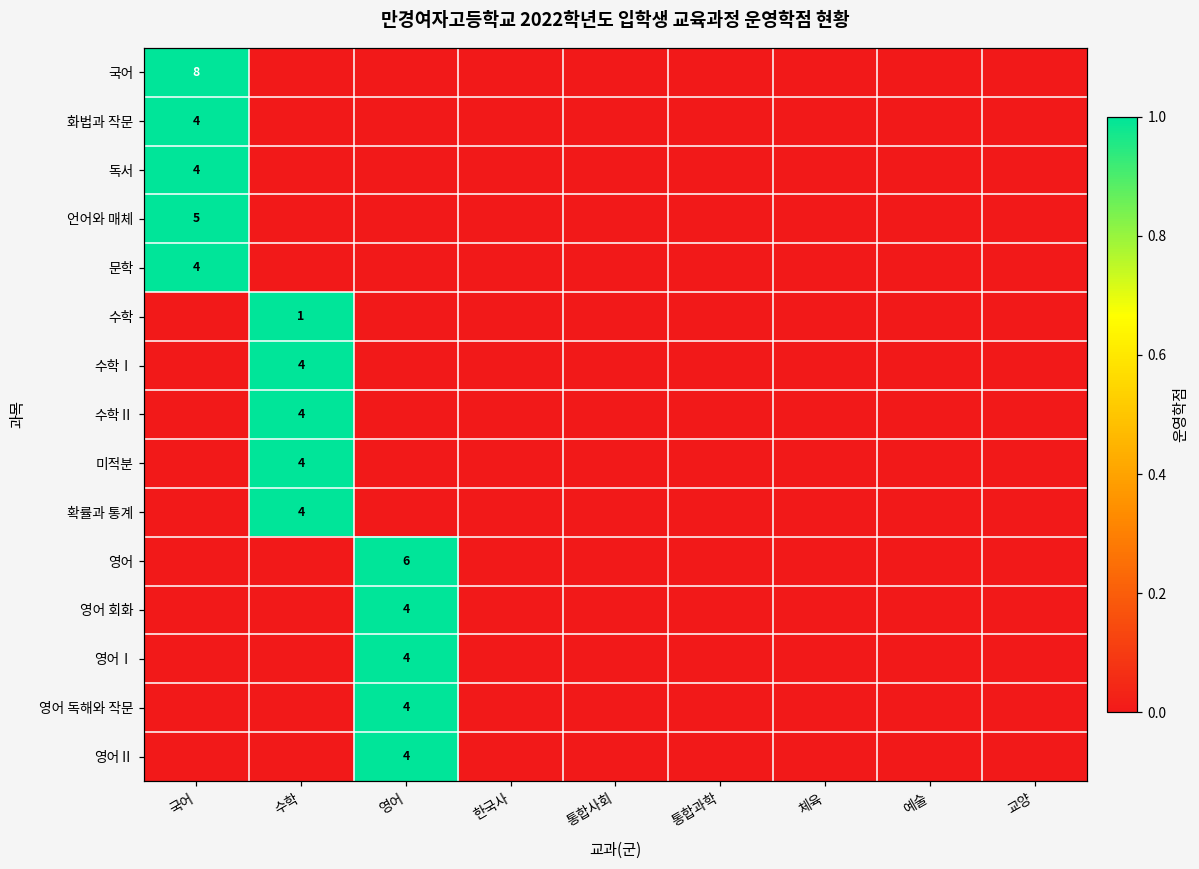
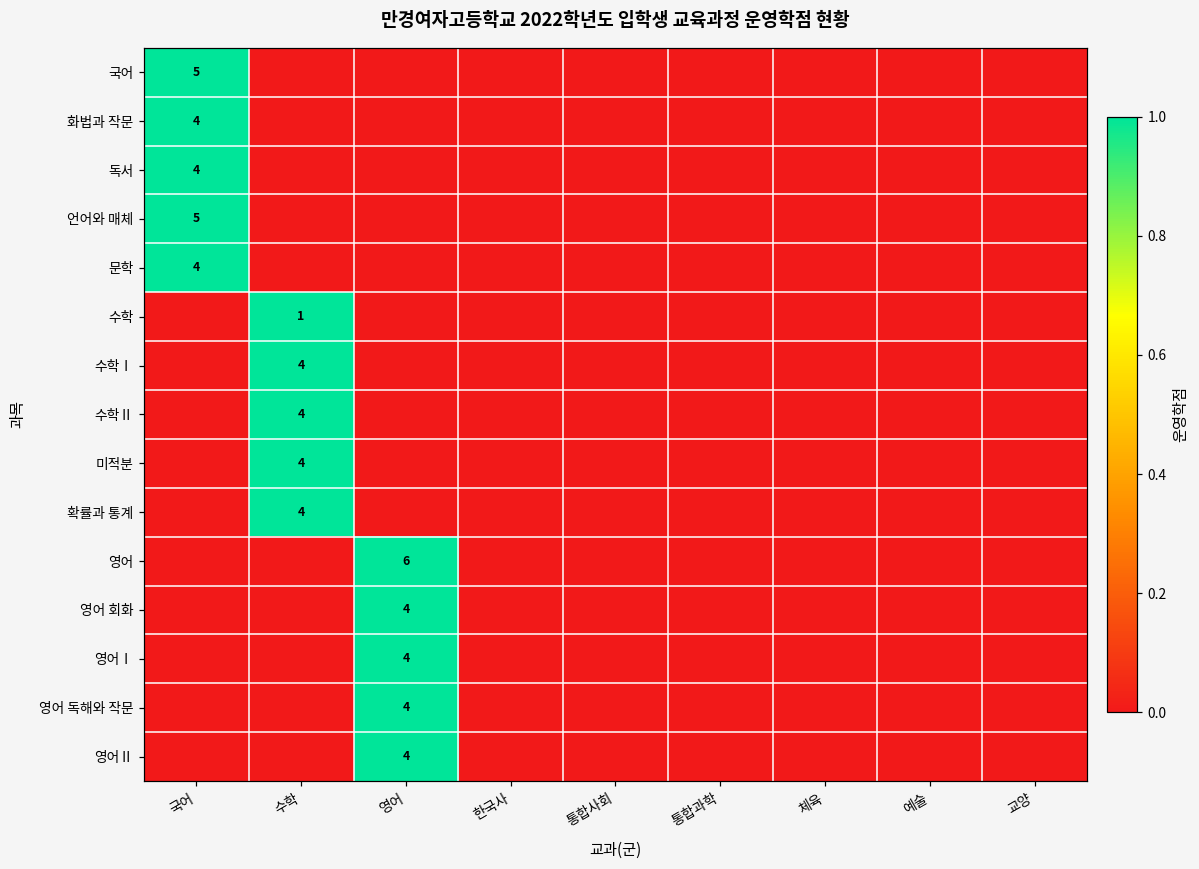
국어, 국어: 8 -> 5
